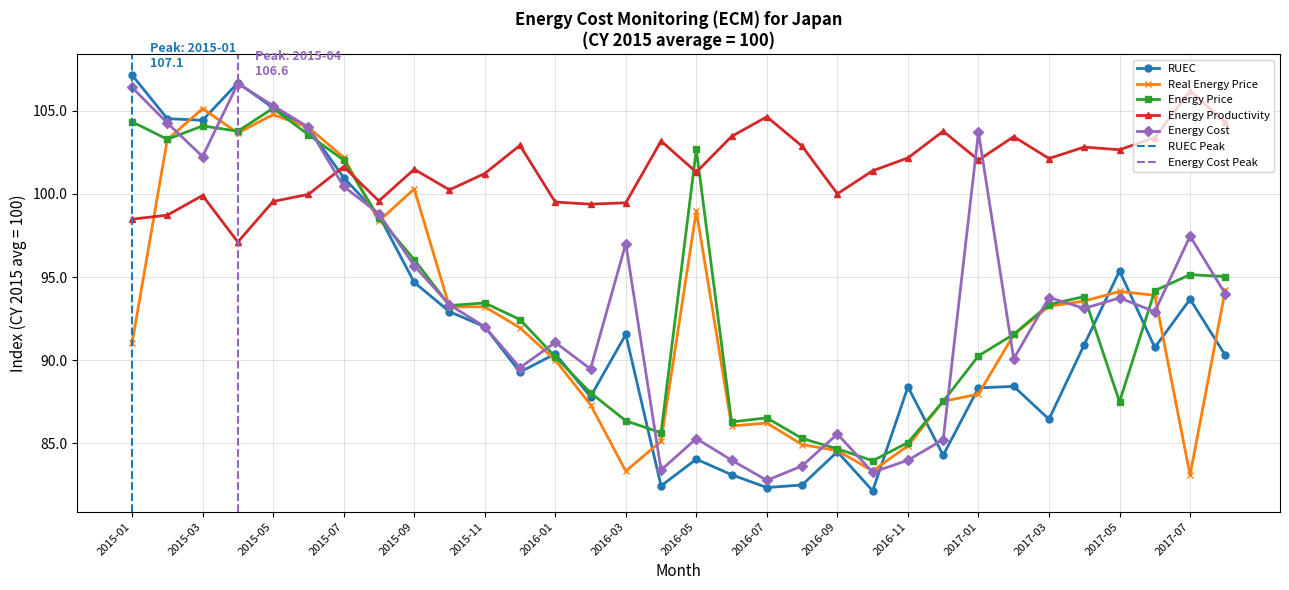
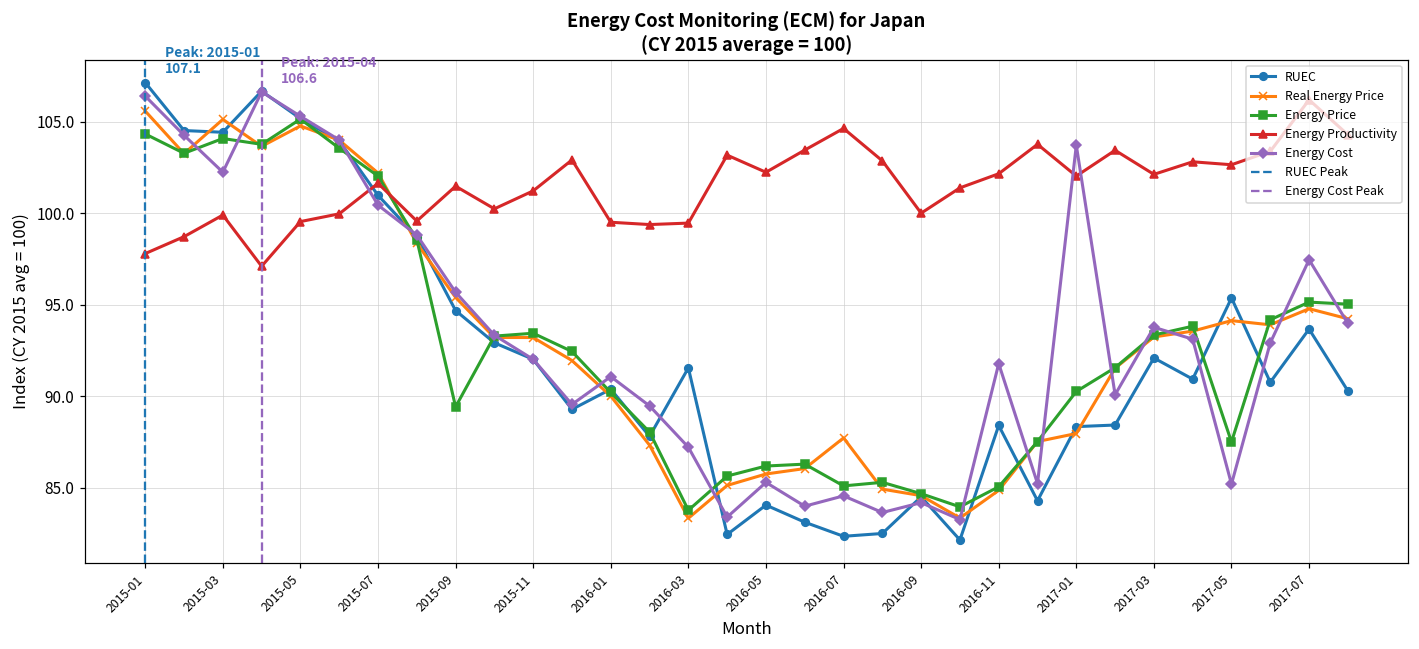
Real Energy Price, 2015-01: 91.0 -> 105.6
Energy Productivity, 2015-01: 98.5 -> 97.8
Real Energy Price, 2015-09: 100.3 -> 95.4
Energy Price, 2015-09: 96.1 -> 89.4
Energy Price, 2016-03: 86.4 -> 83.8
Energy Cost, 2016-03: 97.0 -> 87.2
Real Energy Price, 2016-05: 99.0 -> 85.7
Energy Price, 2016-05: 102.7 -> 86.2
Energy Productivity, 2016-05: 101.3 -> 102.2
Real Energy Price, 2016-07: 86.2 -> 87.7
Energy Price, 2016-07: 86.5 -> 85.1
Energy Cost, 2016-07: 82.8 -> 84.6
Energy Cost, 2016-09: 85.6 -> 84.2
Energy Cost, 2016-11: 84.0 -> 91.8
RUEC, 2017-03: 86.5 -> 92.1
Energy Cost, 2017-05: 93.7 -> 85.2
Real Energy Price, 2017-07: 83.1 -> 94.8
